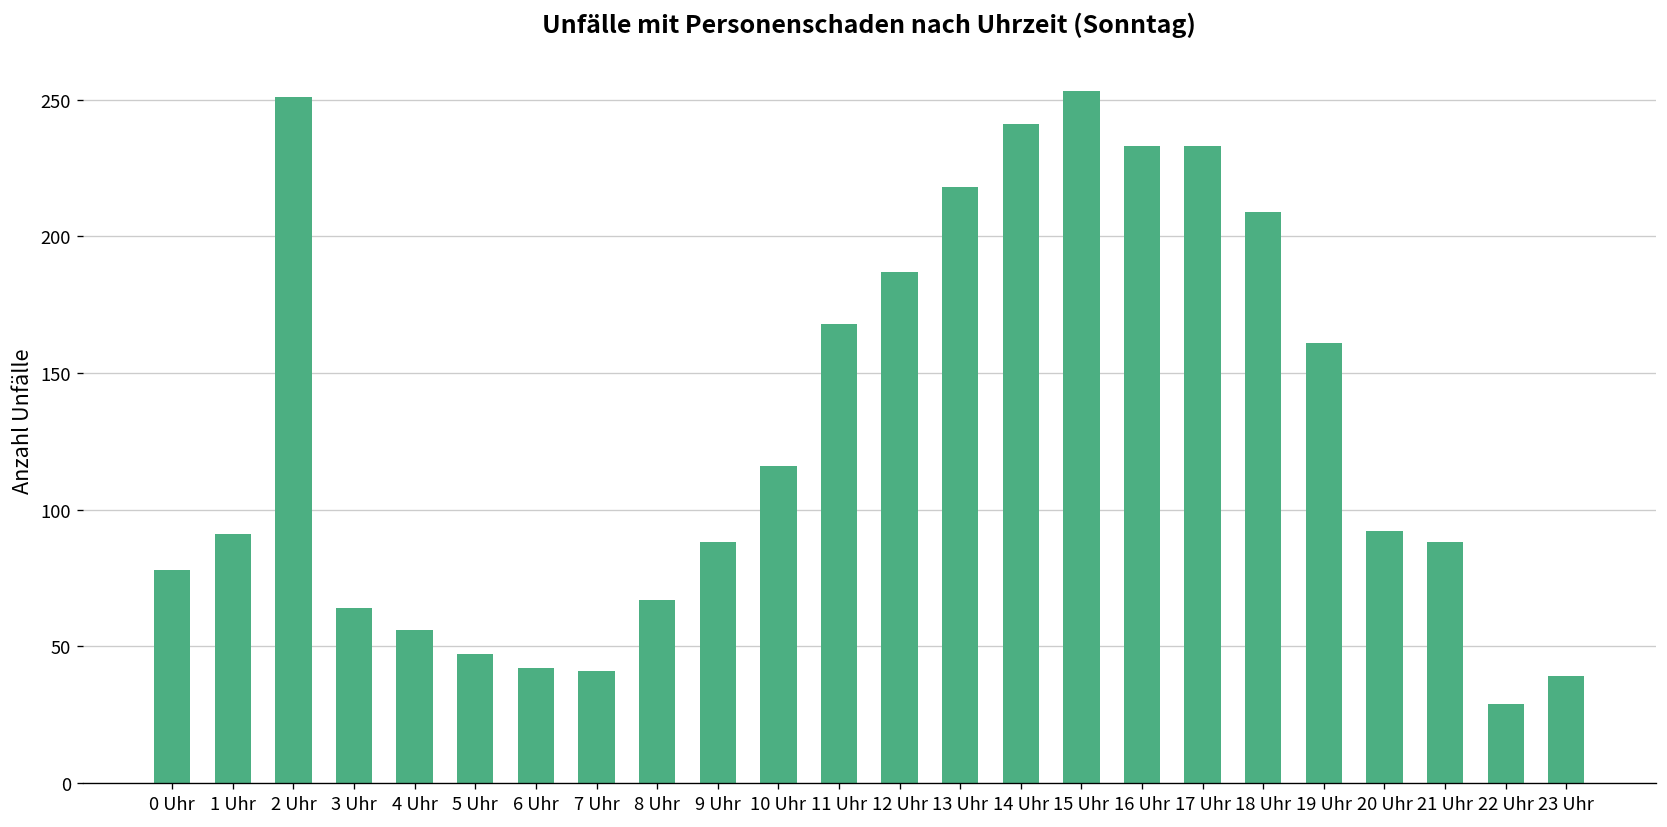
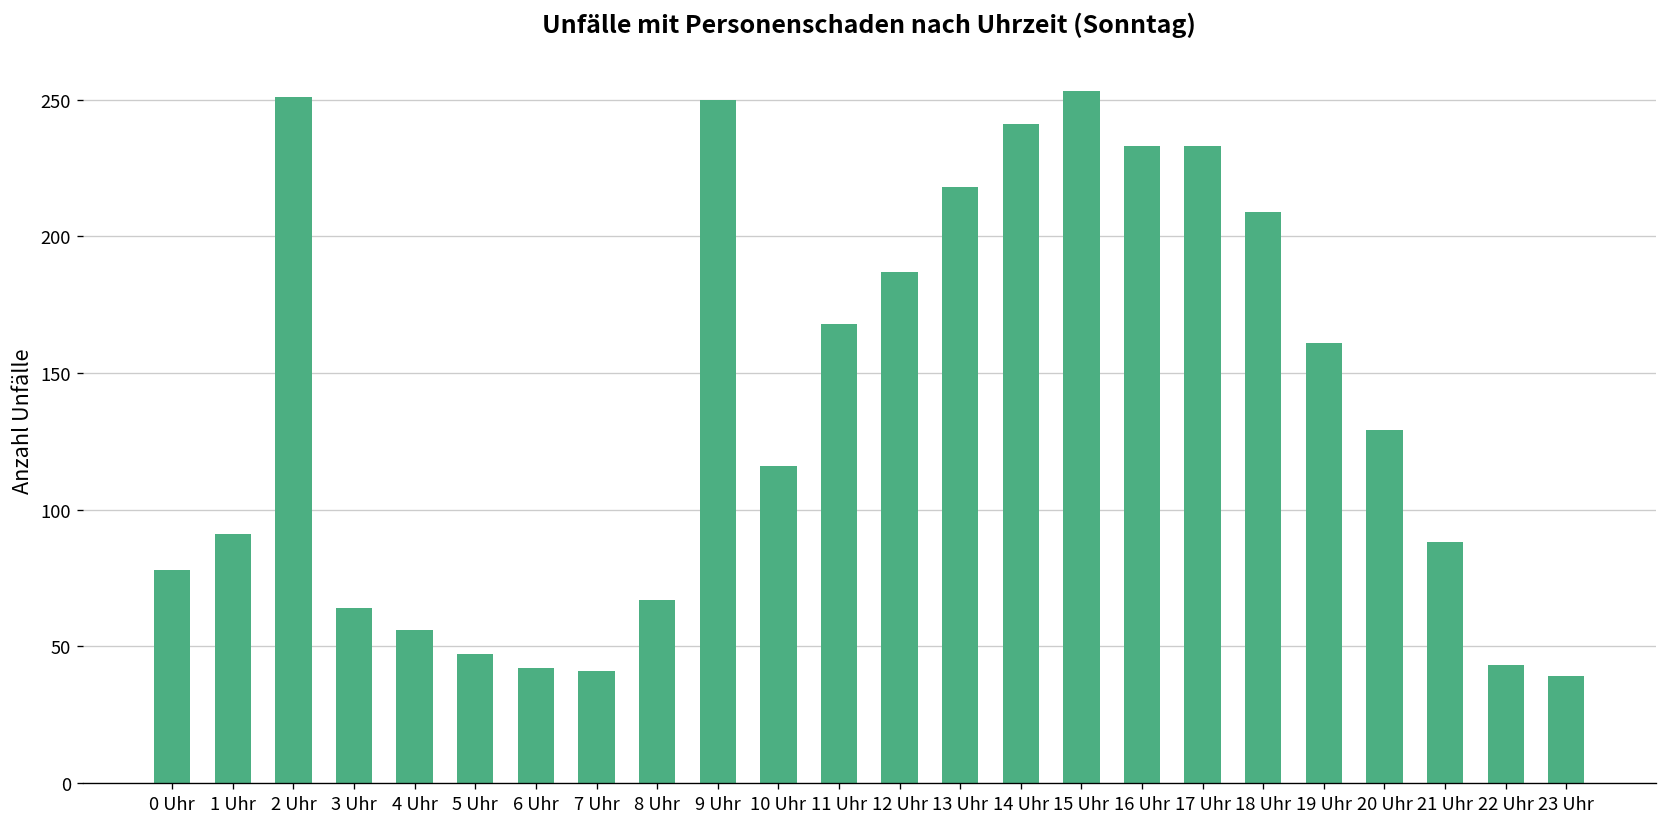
9 Uhr: 88 -> 250
20 Uhr: 92 -> 129
22 Uhr: 29 -> 43
